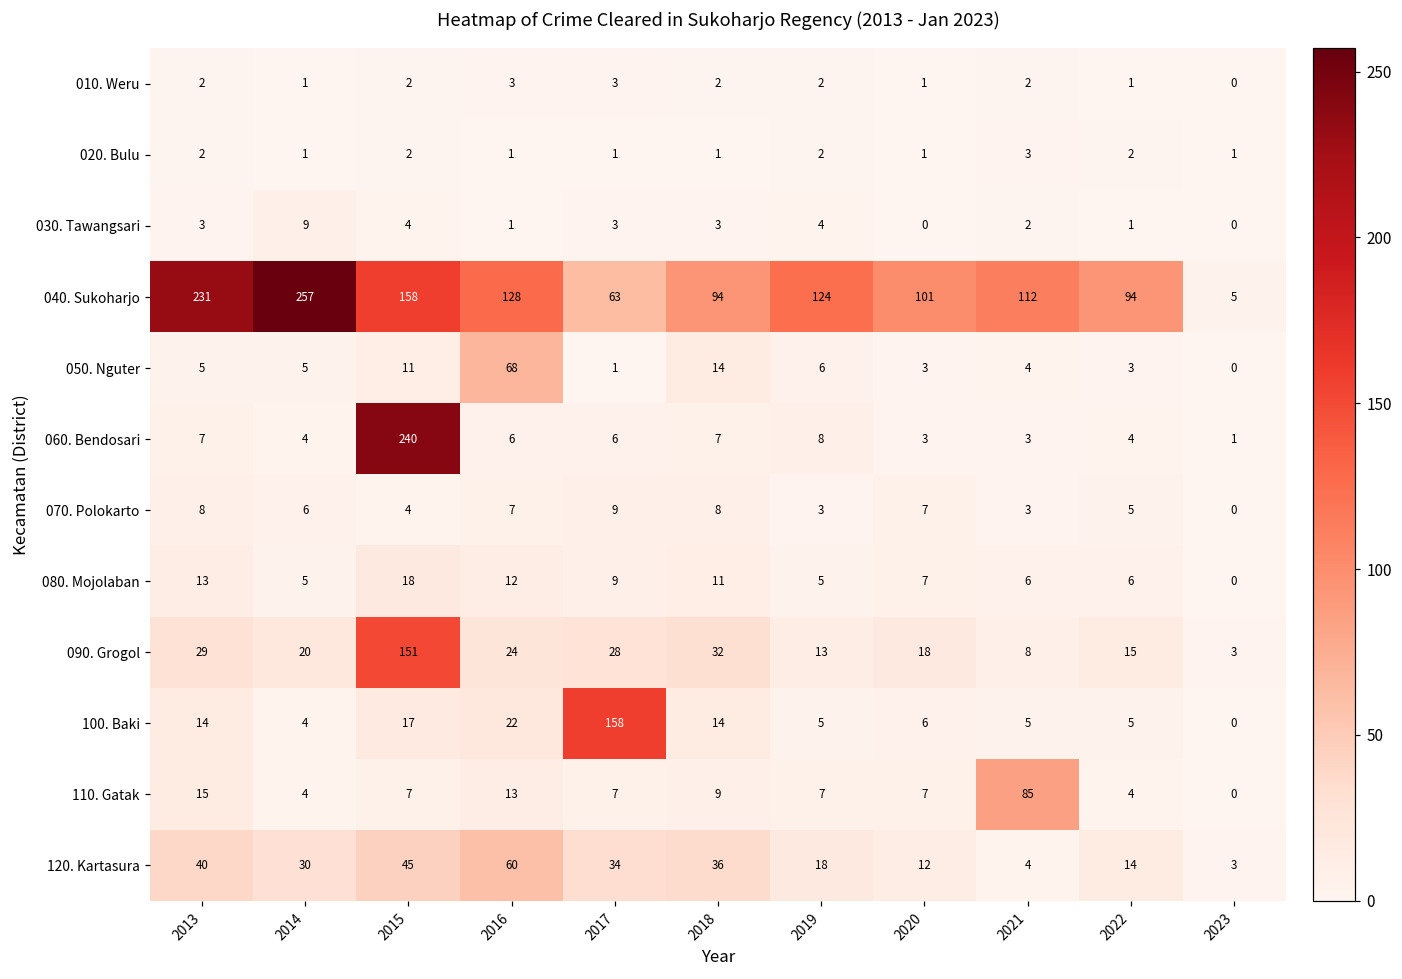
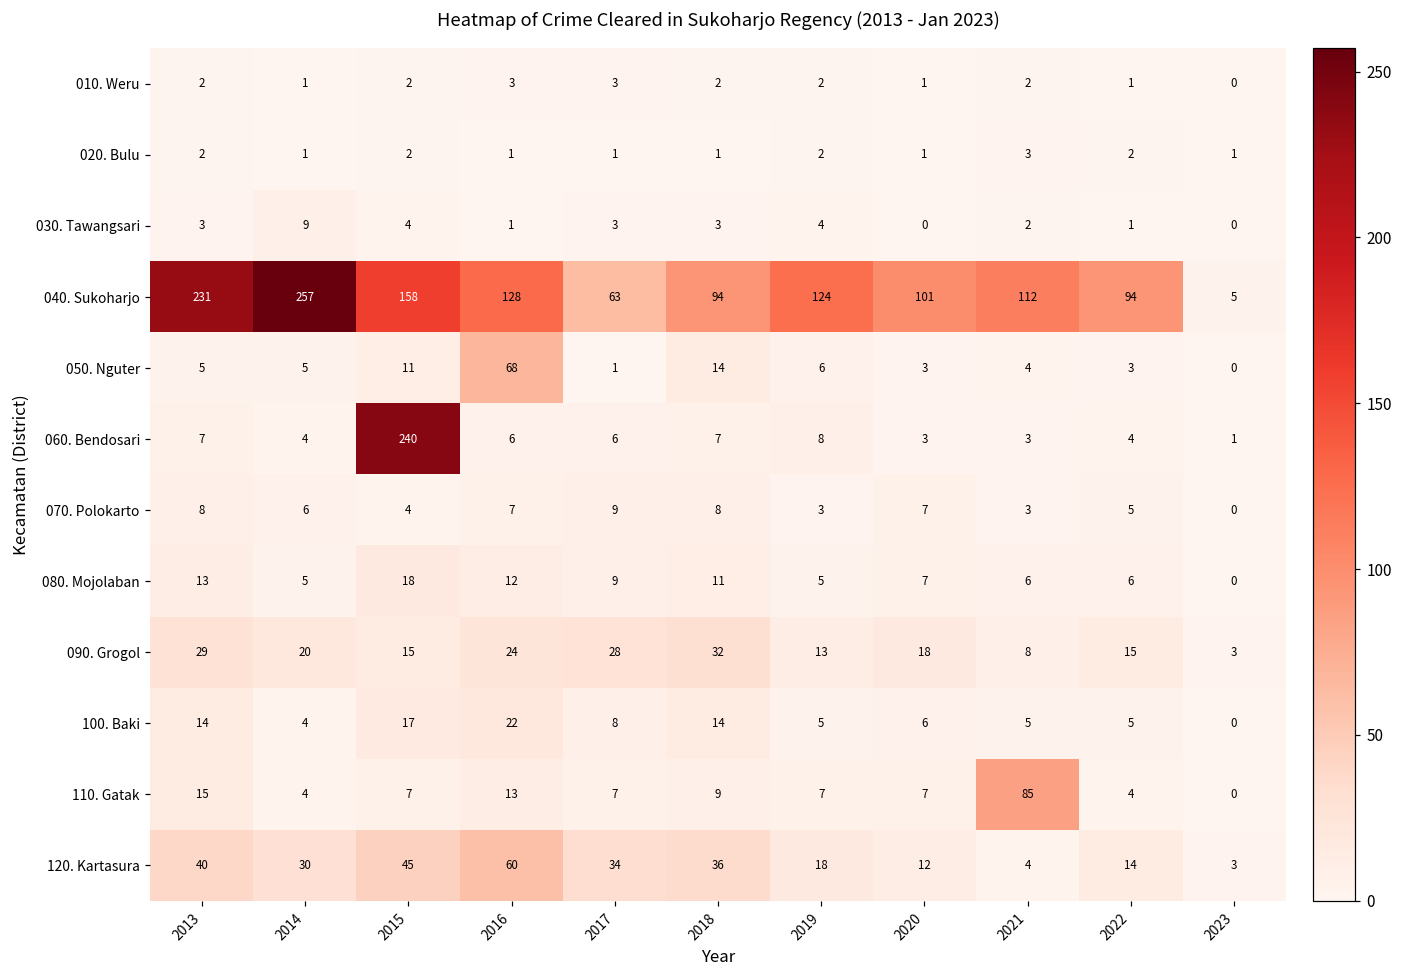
090. Grogol, 2015: 151 -> 15
100. Baki, 2017: 158 -> 8
